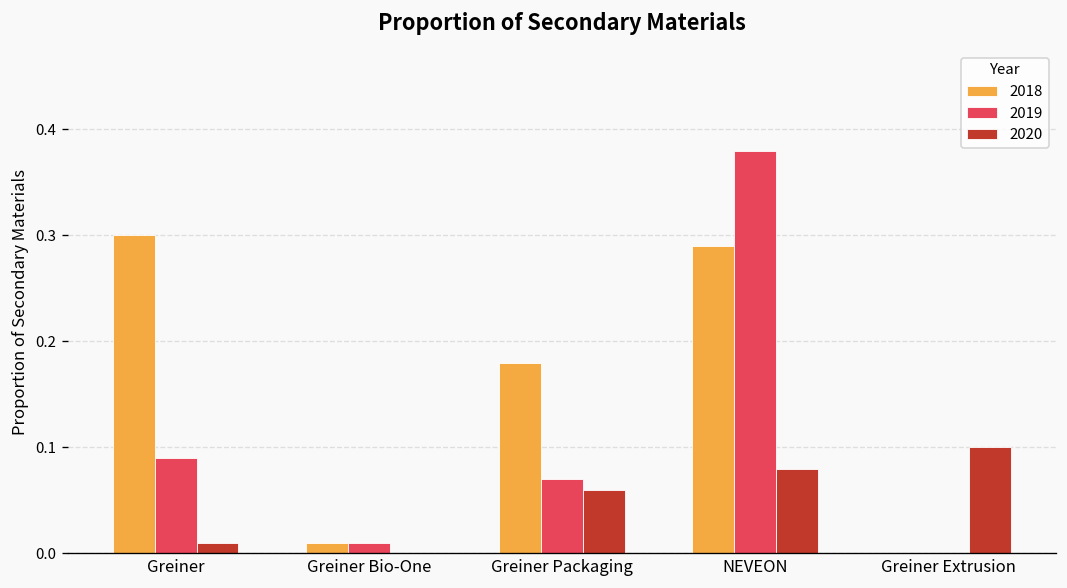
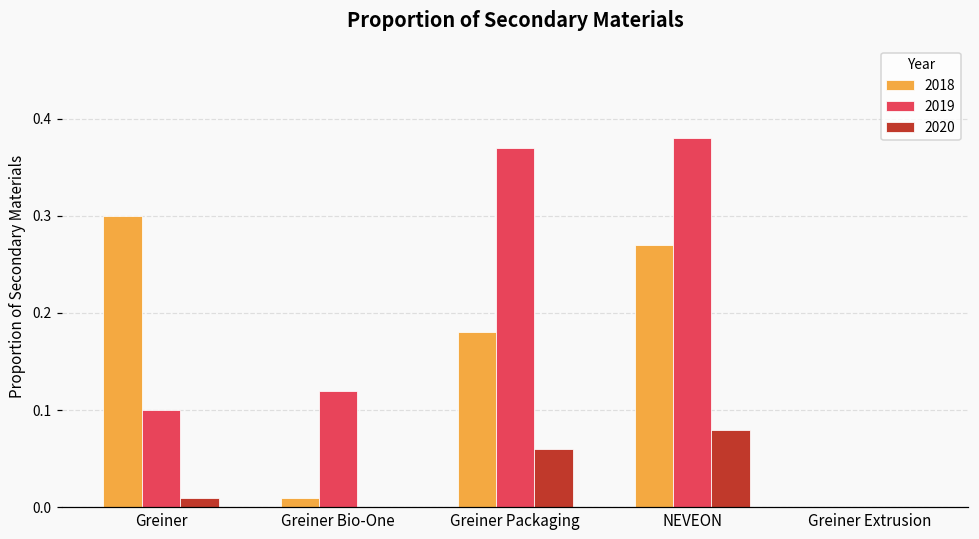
2019, Greiner: 0.09 -> 0.10
2019, Greiner Bio-One: 0.01 -> 0.12
2019, Greiner Packaging: 0.07 -> 0.37
2018, NEVEON: 0.29 -> 0.27
2020, Greiner Extrusion: 0.1 -> 0.0
